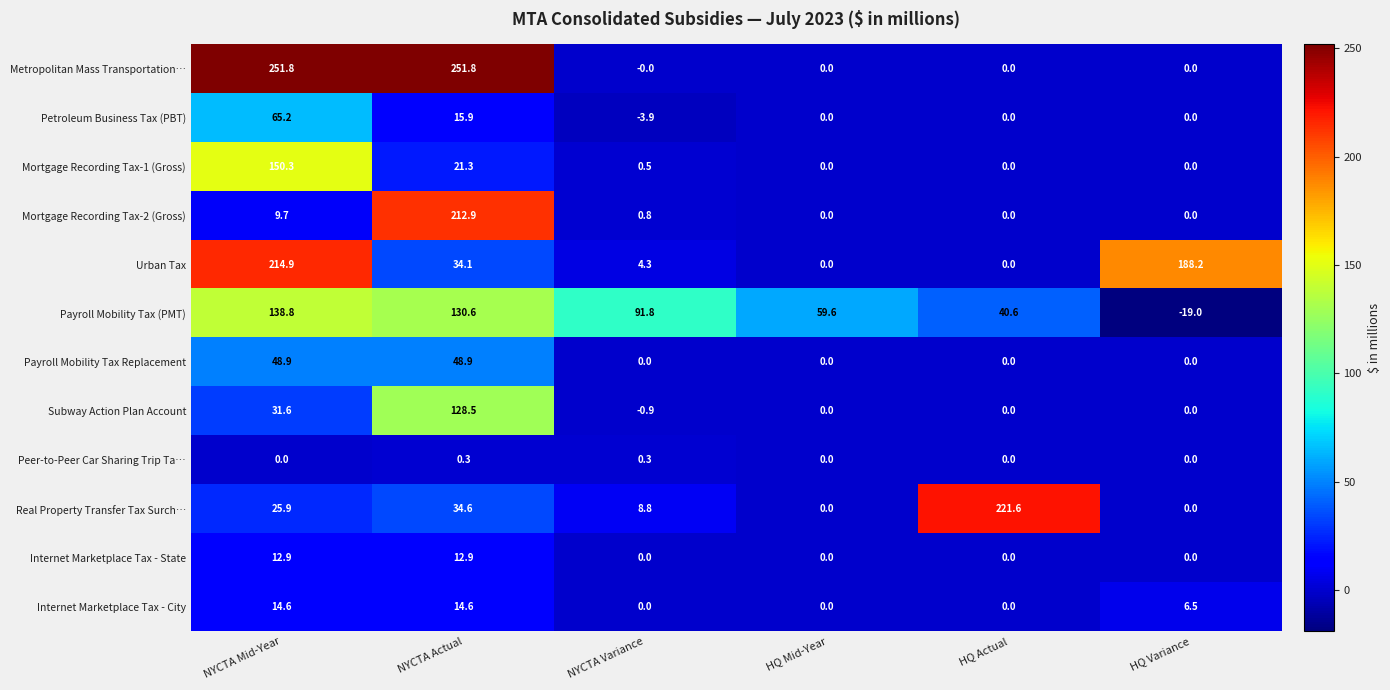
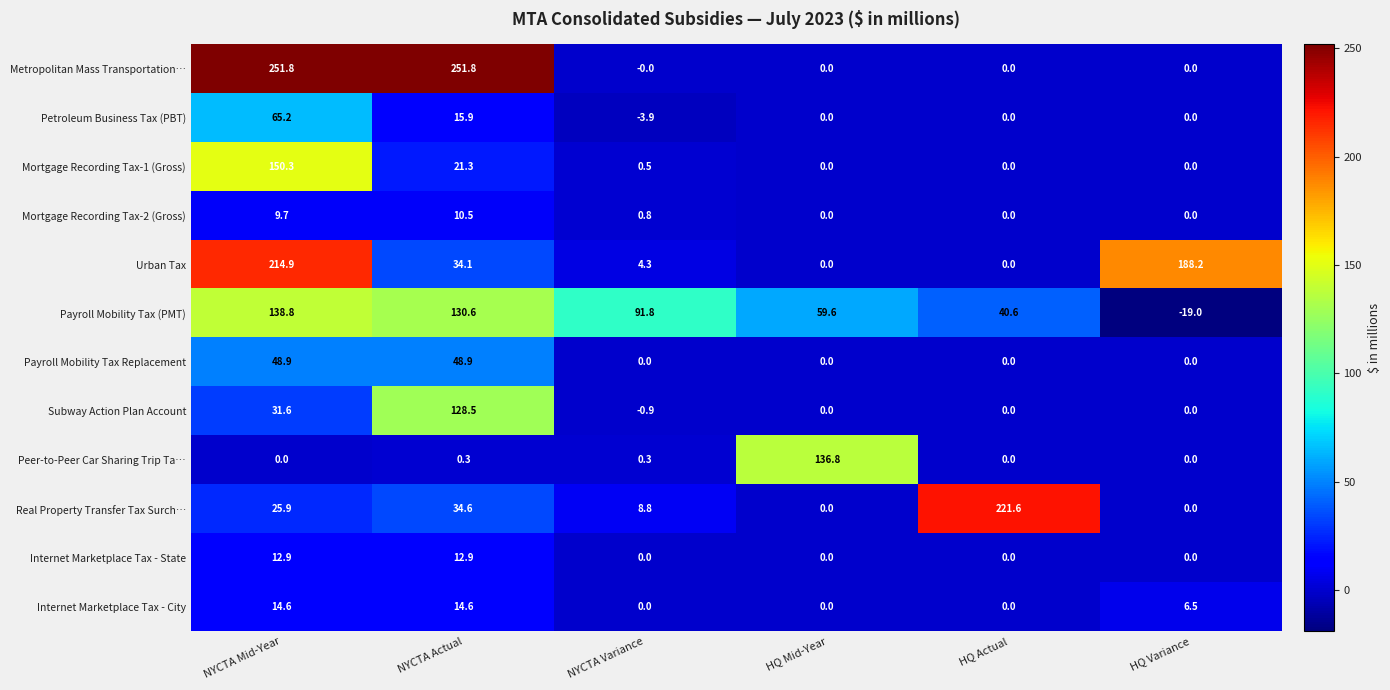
Mortgage Recording Tax-2 (Gross), NYCTA Actual: 212.9 -> 10.5
Peer-to-Peer Car Sharing Trip Ta…, HQ Mid-Year: 0.0 -> 136.8
